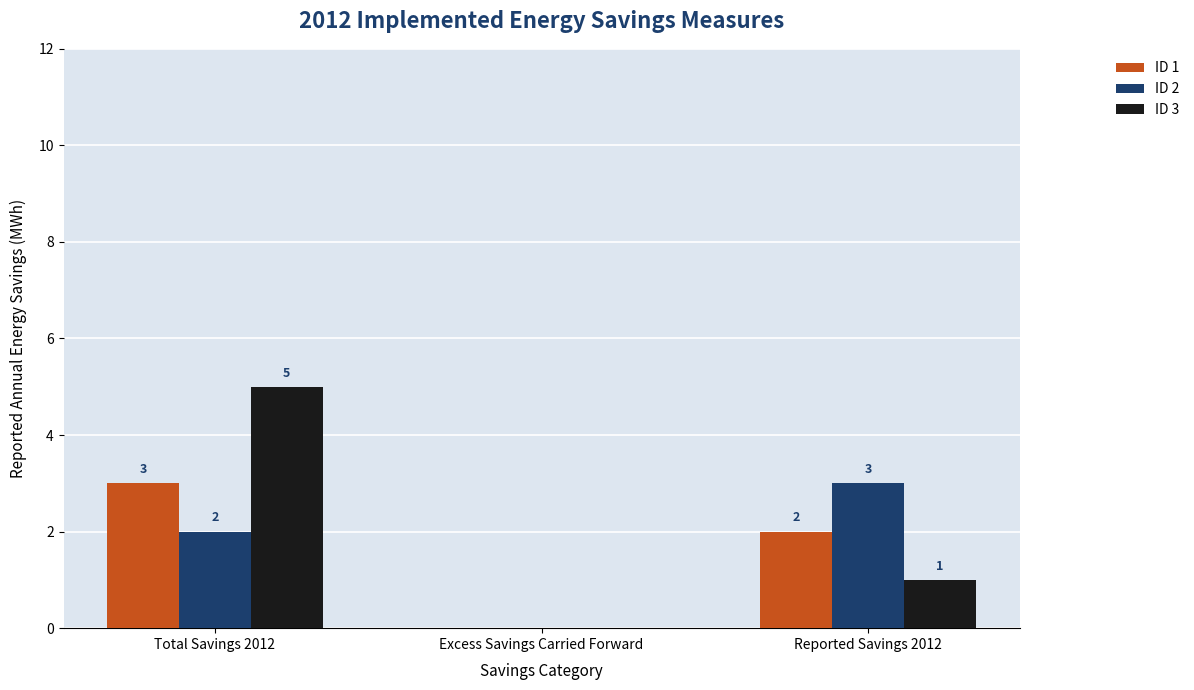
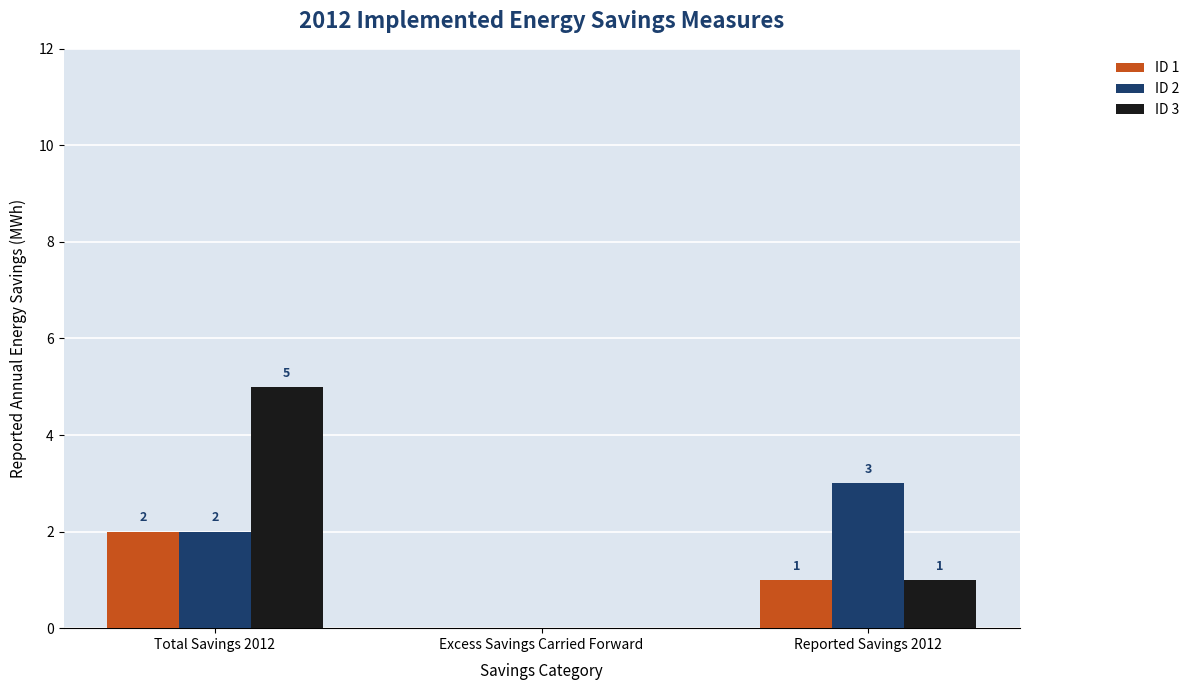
ID 1, Total Savings 2012: 3 -> 2
ID 1, Reported Savings 2012: 2 -> 1
